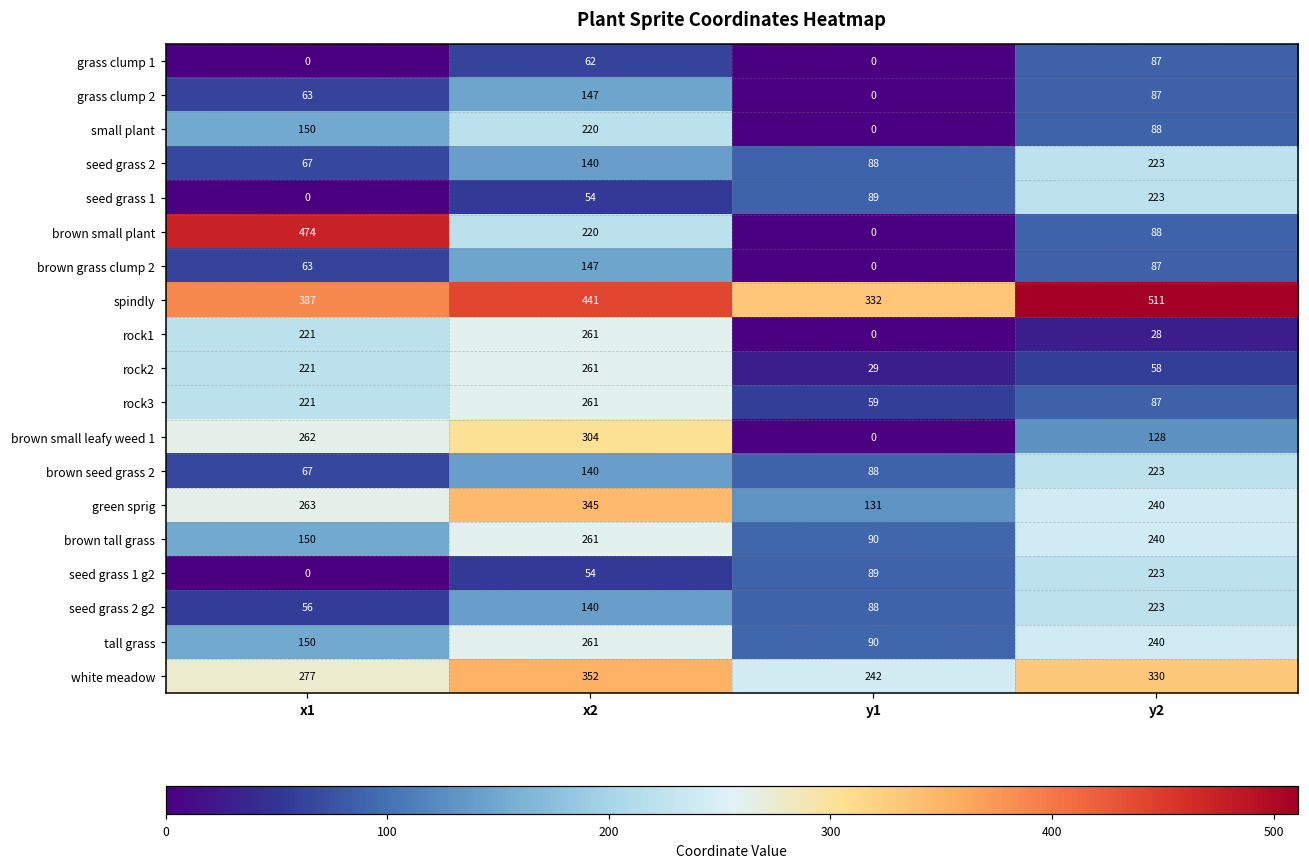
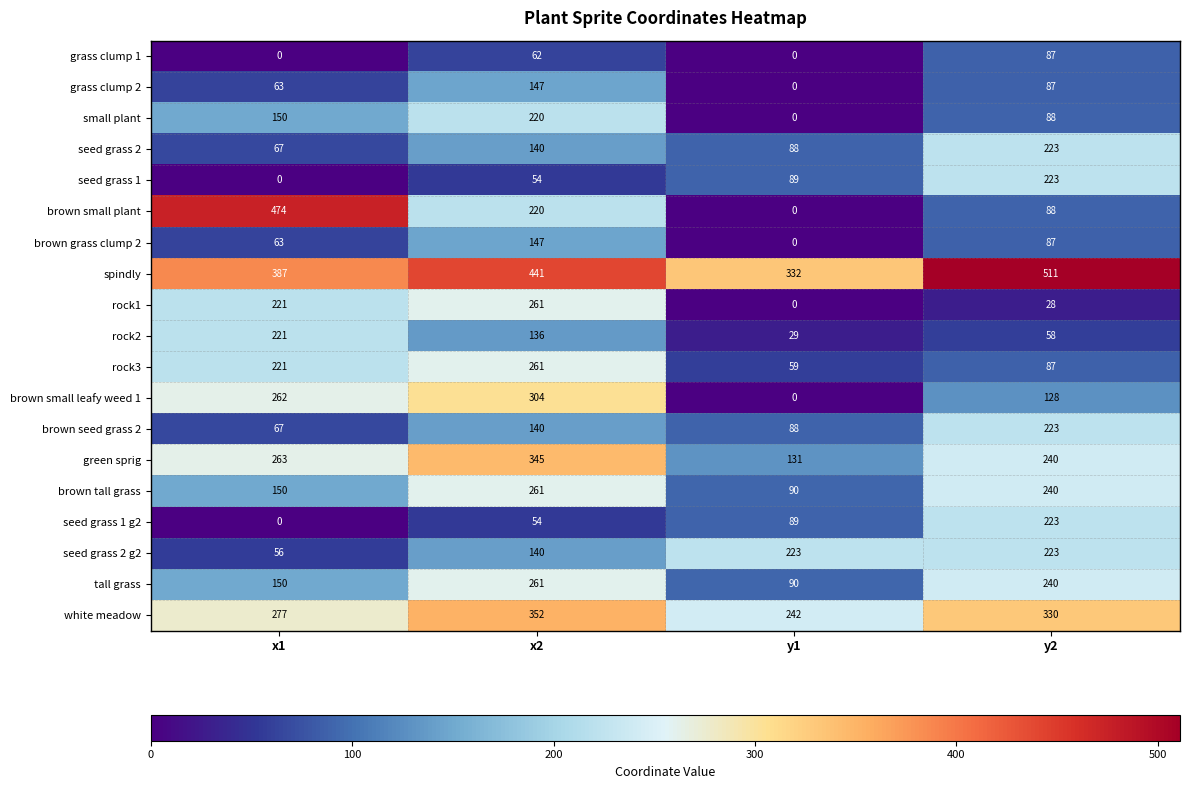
rock2, x2: 261 -> 136
seed grass 2 g2, y1: 88 -> 223
